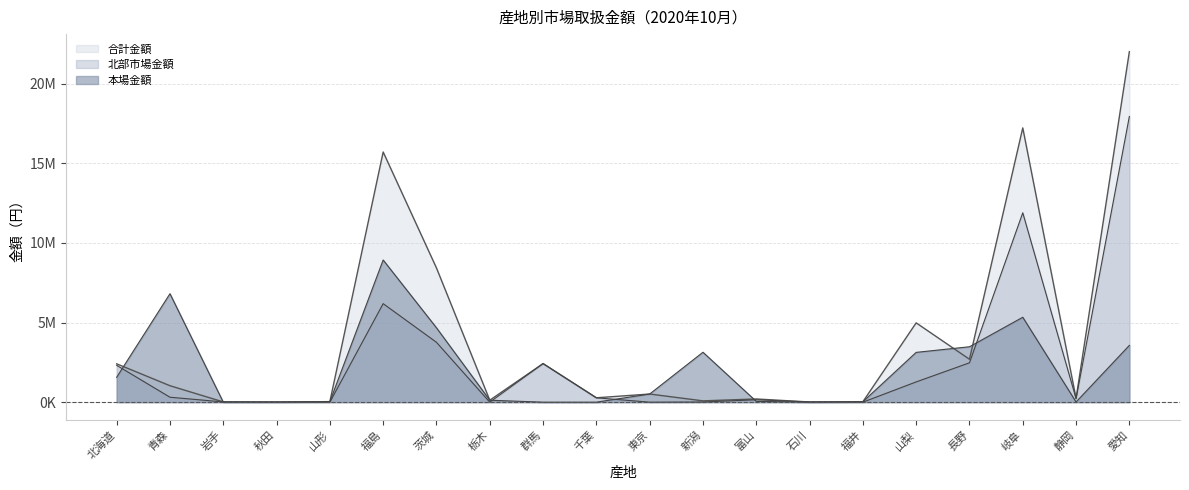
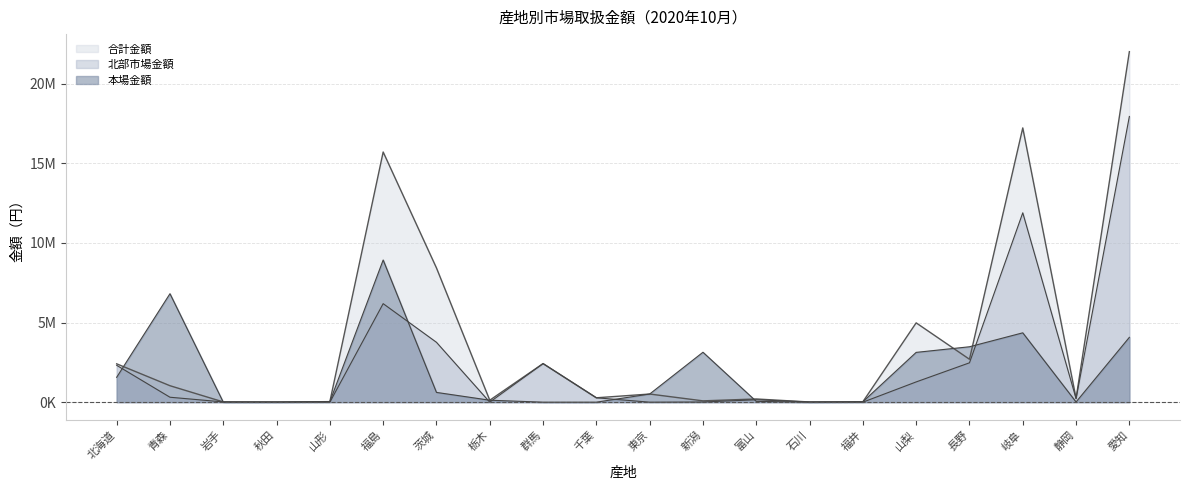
本場金額, 茨城: 4700000 -> 600000
本場金額, 岐阜: 5300000 -> 4400000
本場金額, 愛知: 3600000 -> 4100000
